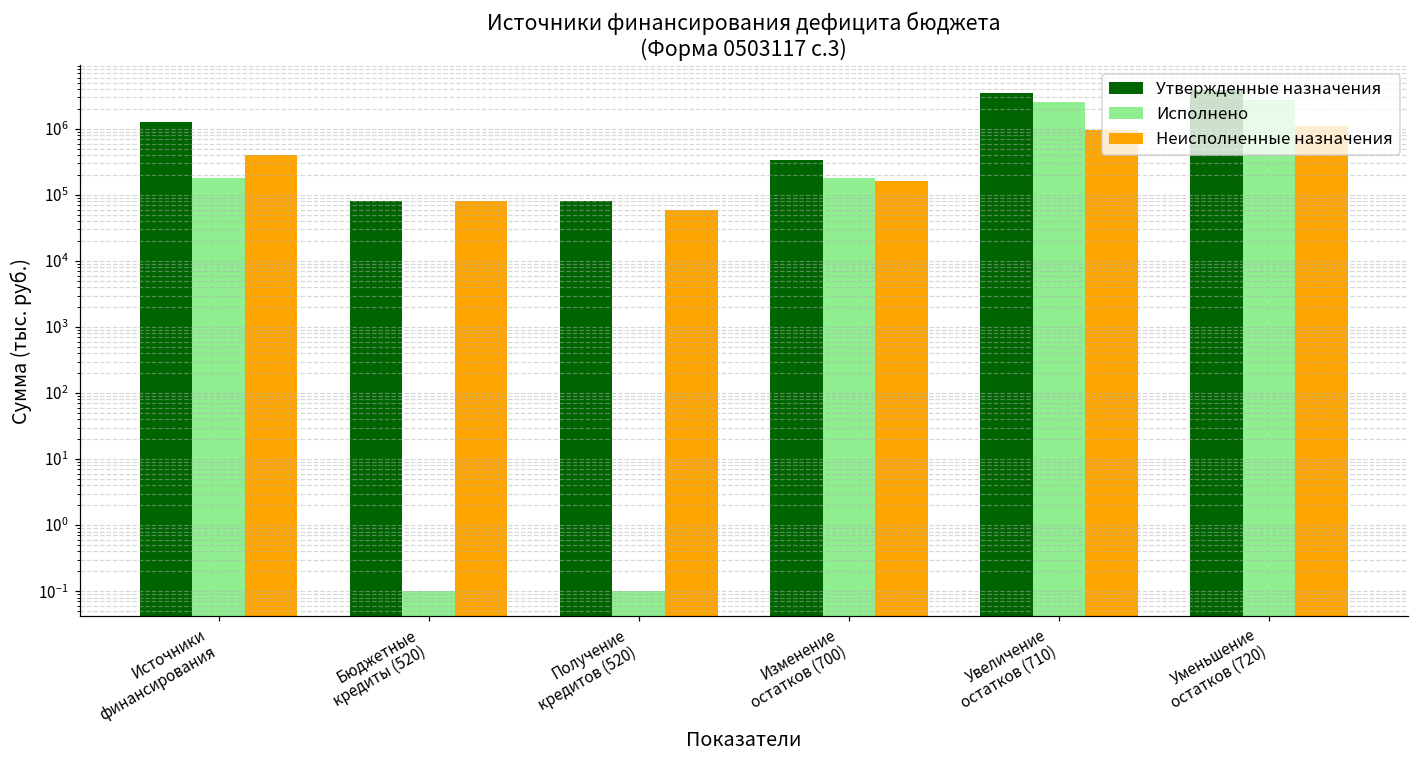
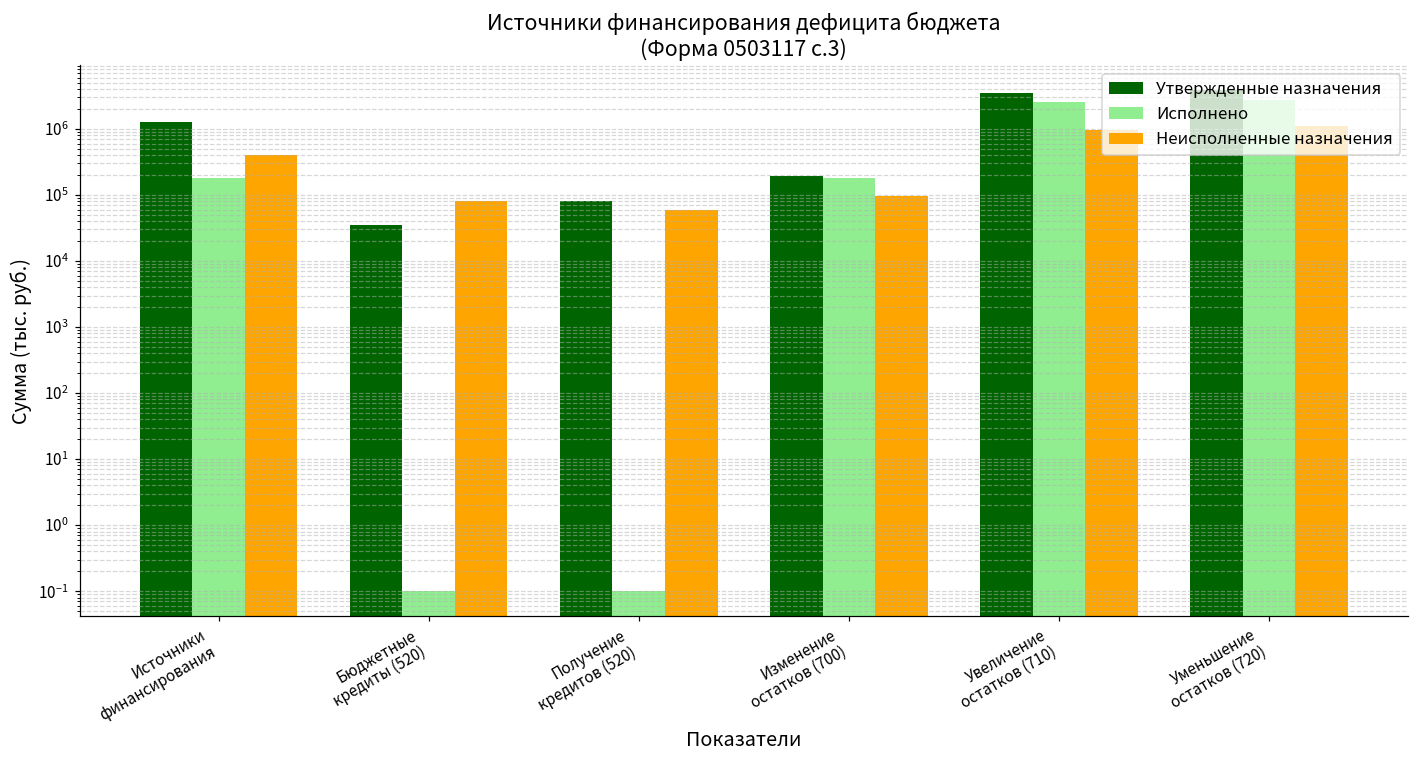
Утвержденные назначения, Бюджетные кредиты (520): 80000 -> 40000
Утвержденные назначения, Изменение остатков (700): 300000 -> 190000
Неисполненные назначения, Изменение остатков (700): 160000 -> 100000
